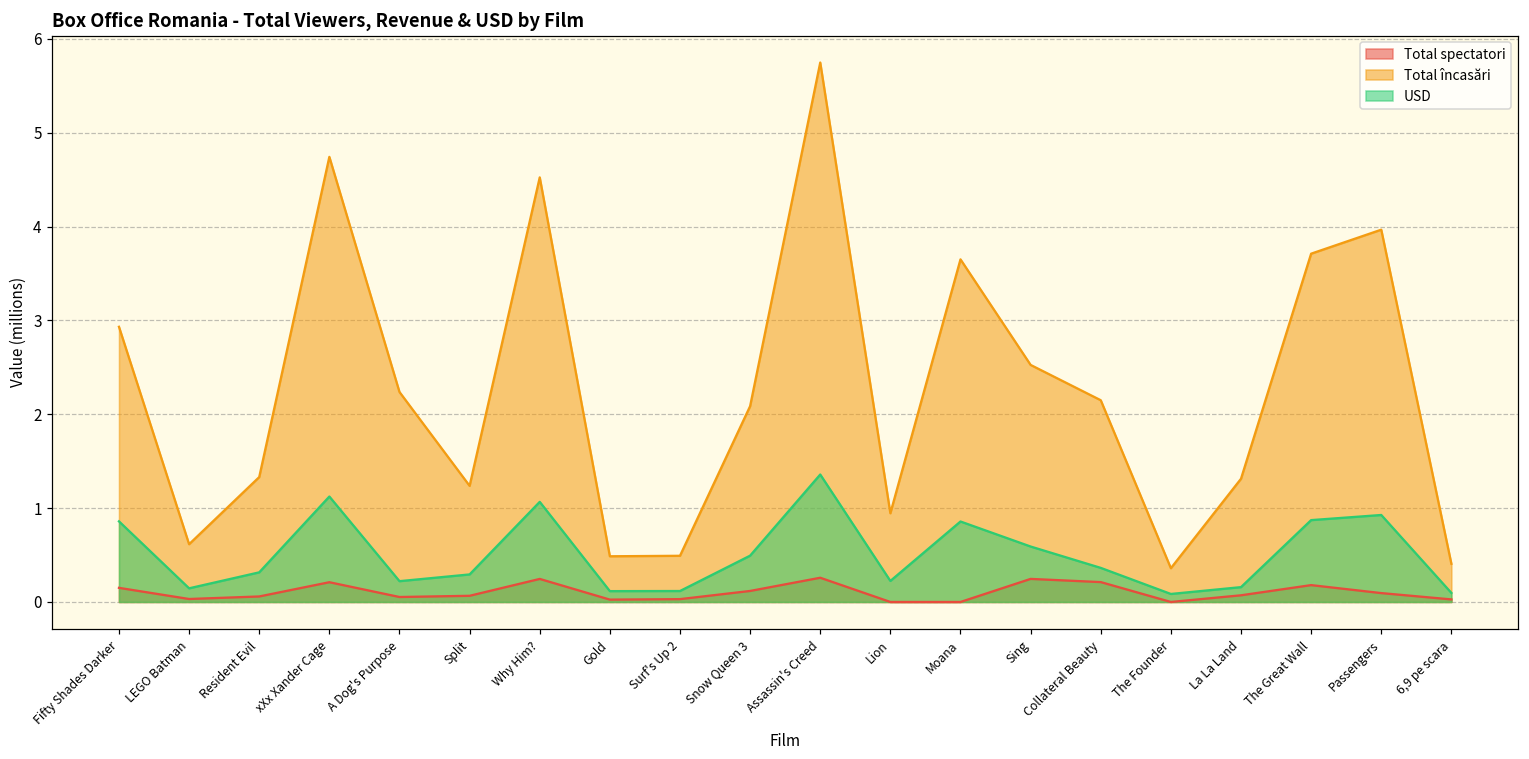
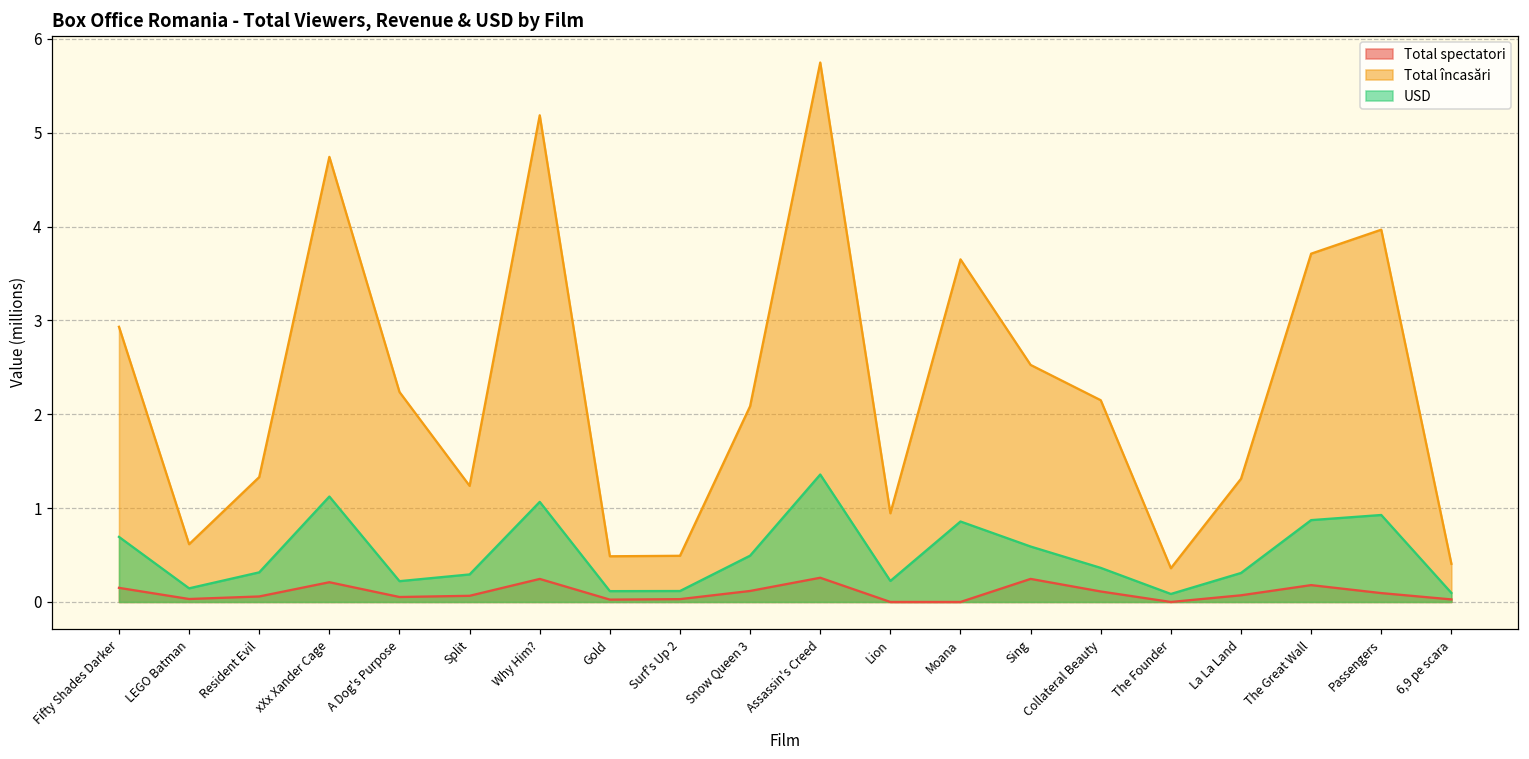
USD, Fifty Shades Darker: 0.9 -> 0.7
Total încasări, Why Him?: 4.5 -> 5.2
Total spectatori, Collateral Beauty: 0.2 -> 0.1
USD, La La Land: 0.2 -> 0.3
